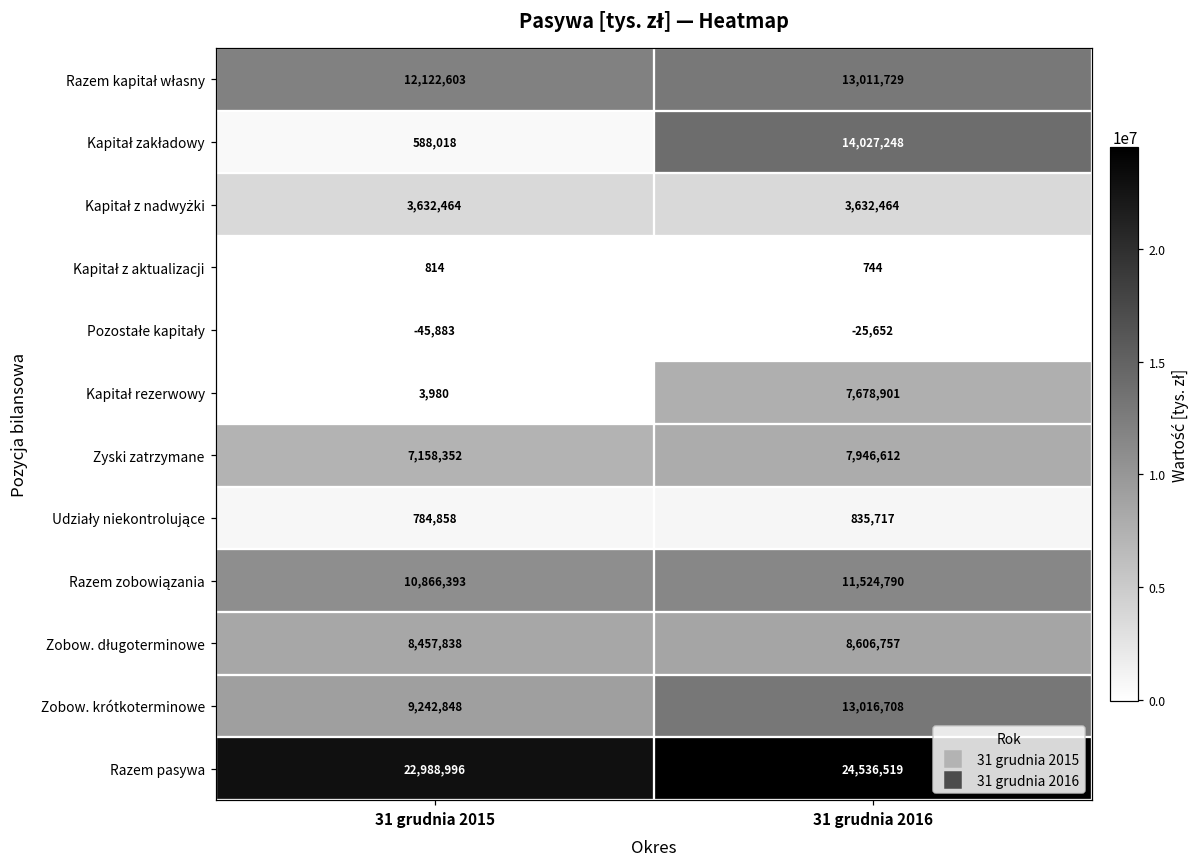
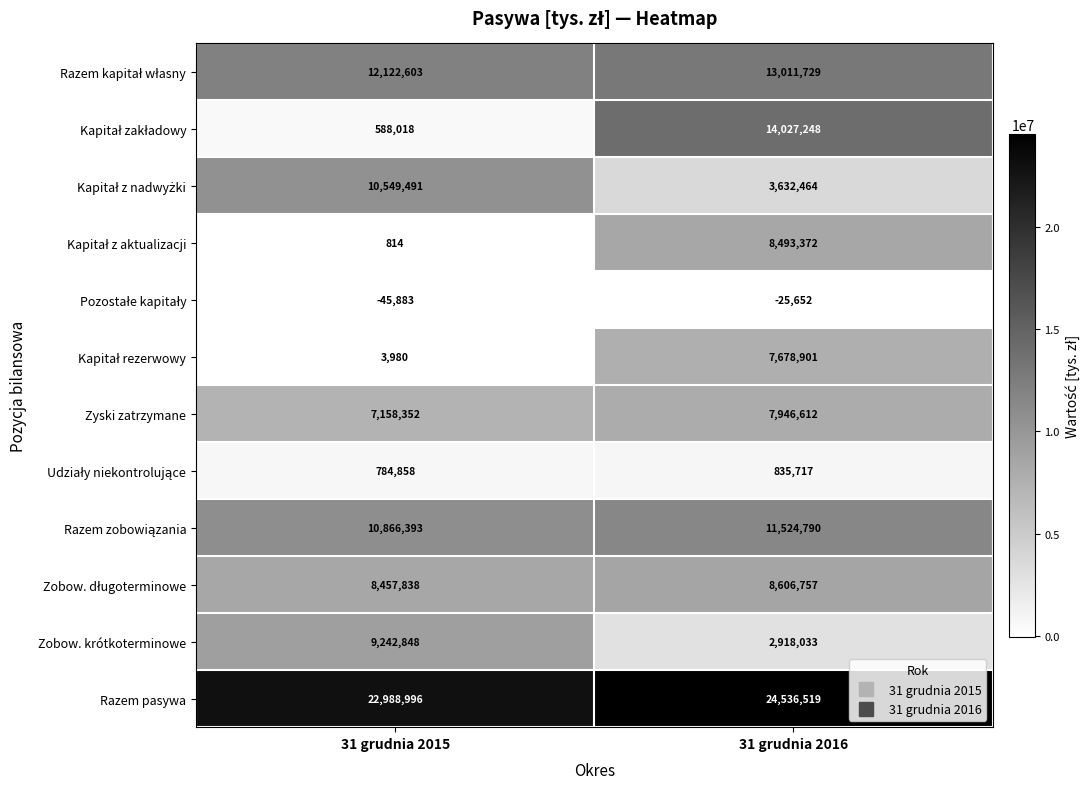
Kapitał z nadwyżki, 31 grudnia 2015: 3,632,464 -> 10,549,491
Kapitał z aktualizacji, 31 grudnia 2016: 744 -> 8,493,372
Zobow. krótkoterminowe, 31 grudnia 2016: 13,016,708 -> 2,918,033
